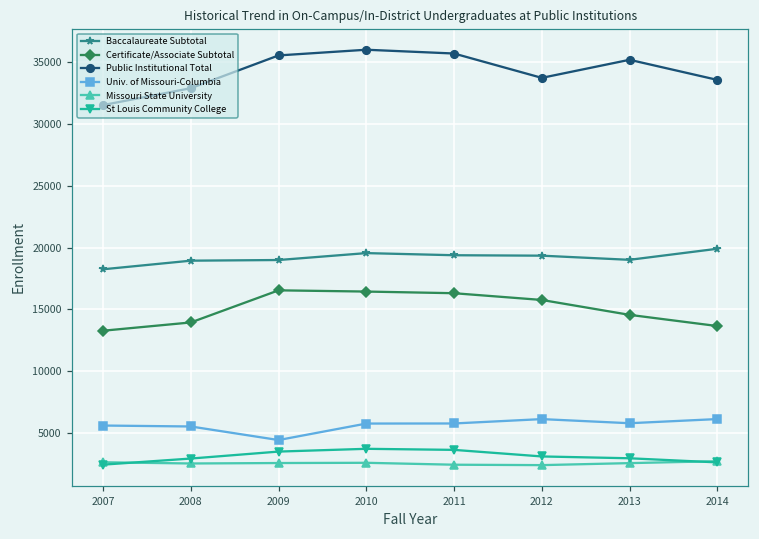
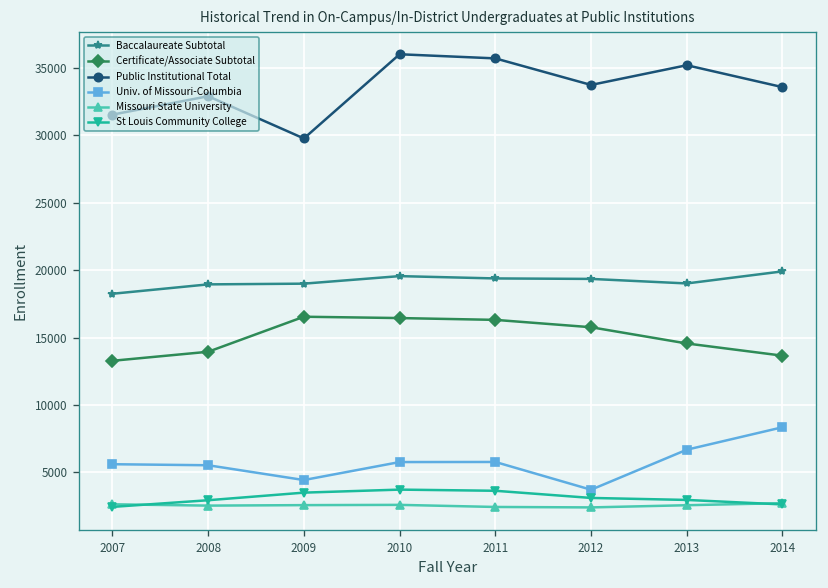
Public Institutional Total, 2009: 35500 -> 29800
Univ. of Missouri-Columbia, 2012: 6100 -> 3700
Univ. of Missouri-Columbia, 2013: 5800 -> 6700
Univ. of Missouri-Columbia, 2014: 6100 -> 8400
